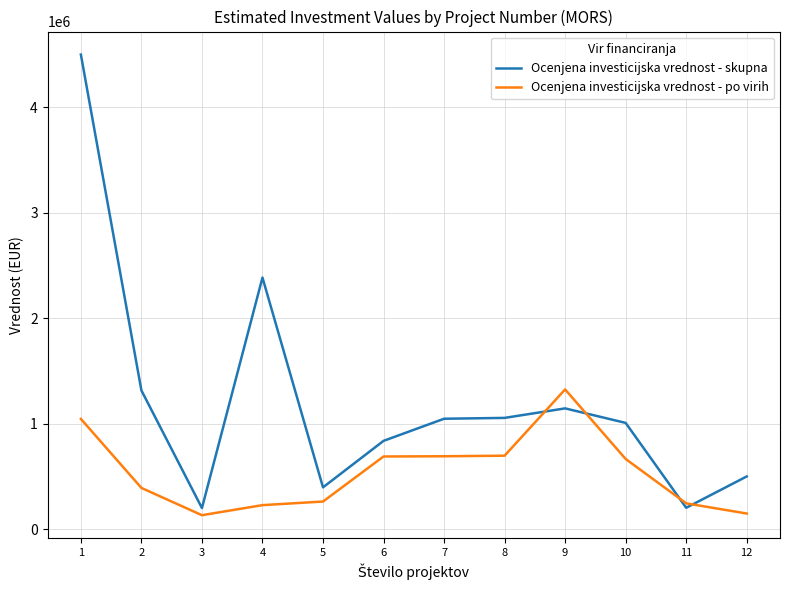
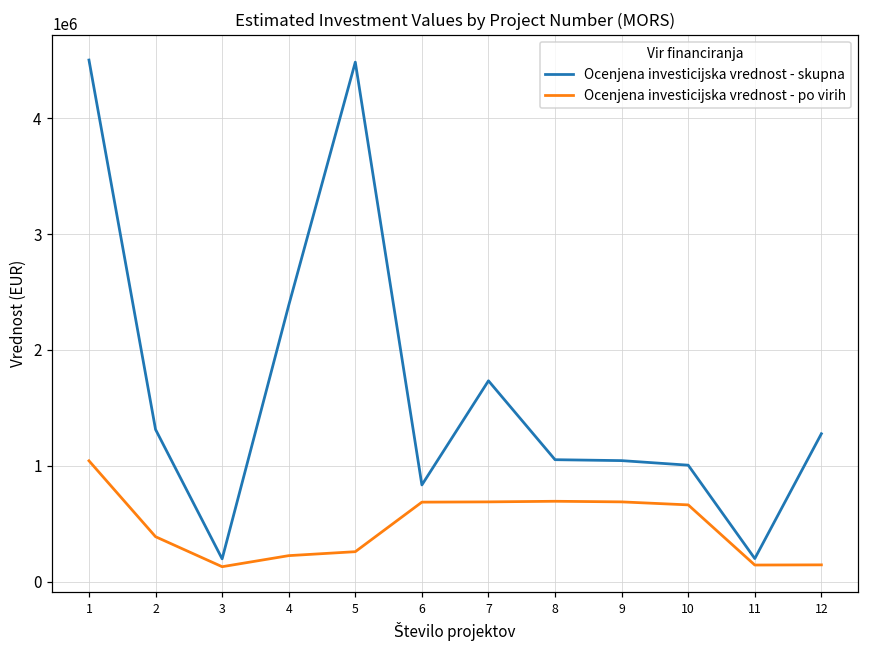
Ocenjena investicijska vrednost - skupna, 5: 400000 -> 4480000
Ocenjena investicijska vrednost - skupna, 7: 1050000 -> 1730000
Ocenjena investicijska vrednost - skupna, 9: 1140000 -> 1050000
Ocenjena investicijska vrednost - po virih, 9: 1320000 -> 690000
Ocenjena investicijska vrednost - po virih, 11: 240000 -> 150000
Ocenjena investicijska vrednost - skupna, 12: 500000 -> 1280000
